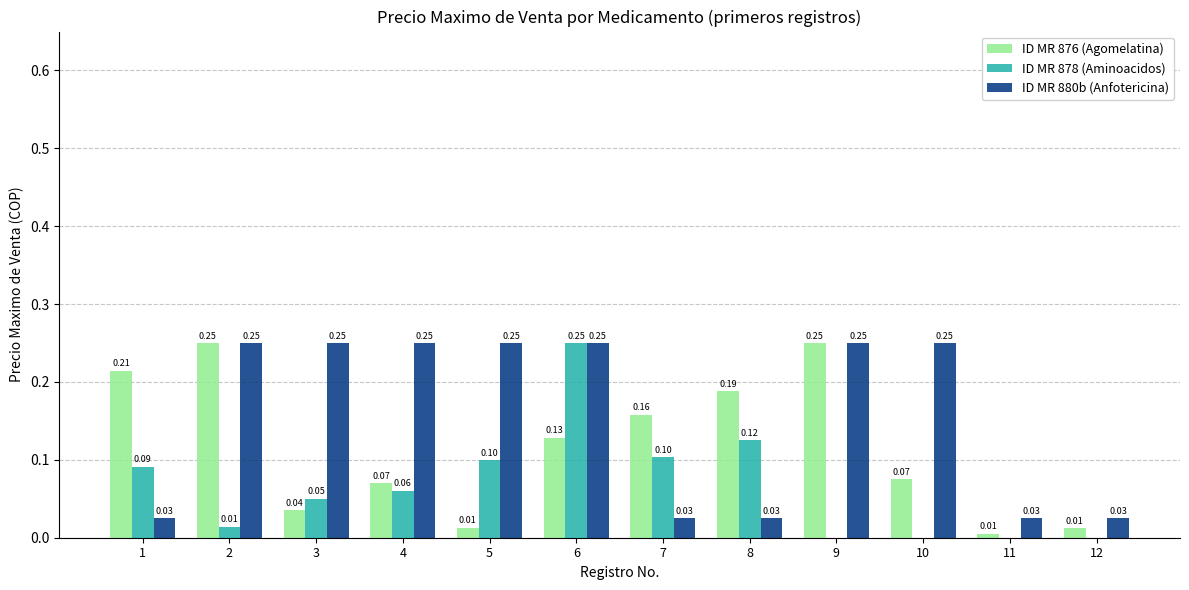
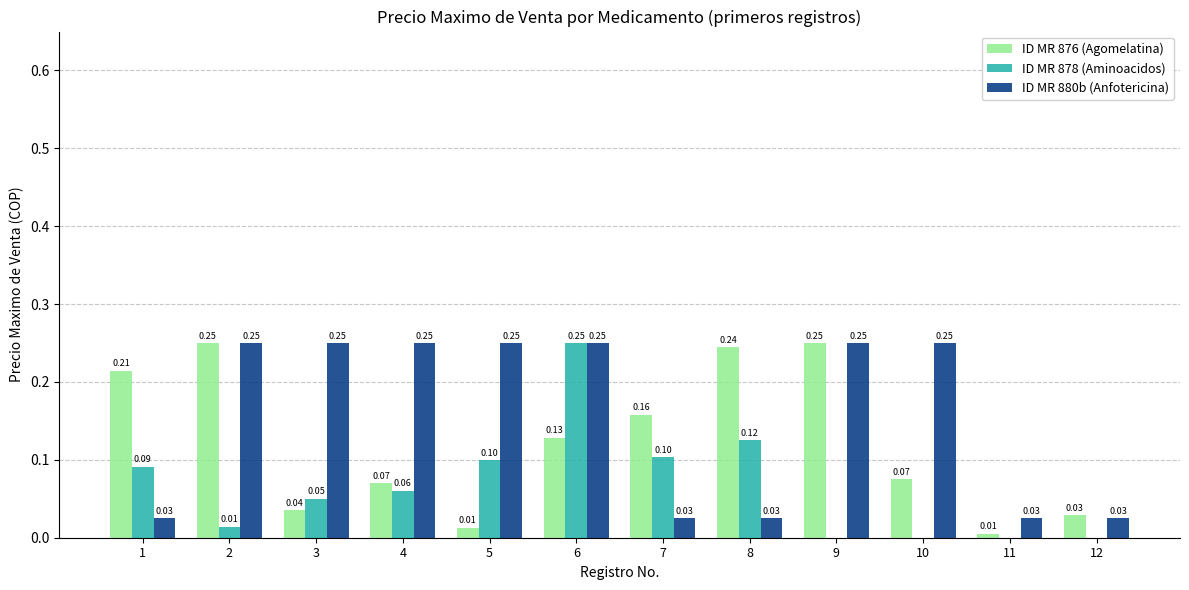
ID MR 876 (Agomelatina), 8: 0.19 -> 0.24
ID MR 876 (Agomelatina), 12: 0.01 -> 0.03
